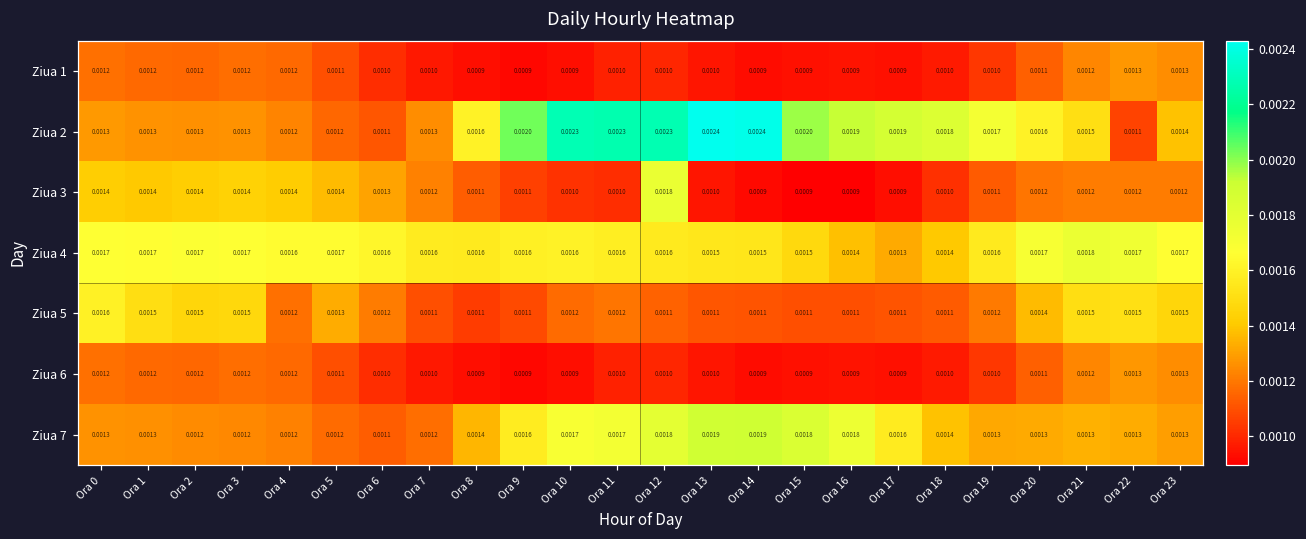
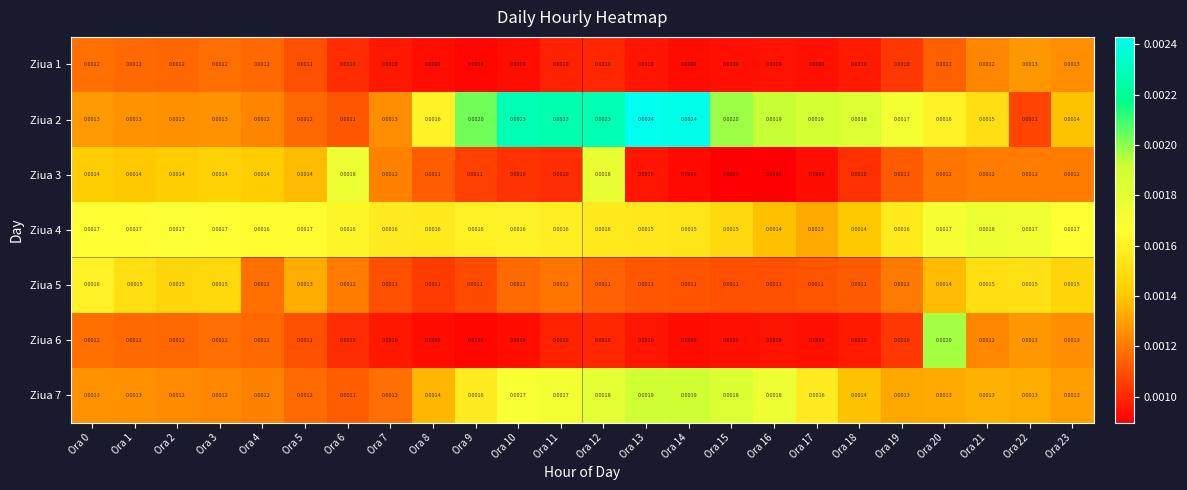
Ziua 3, Ora 6: 0.0013 -> 0.0018
Ziua 6, Ora 20: 0.0011 -> 0.0020
